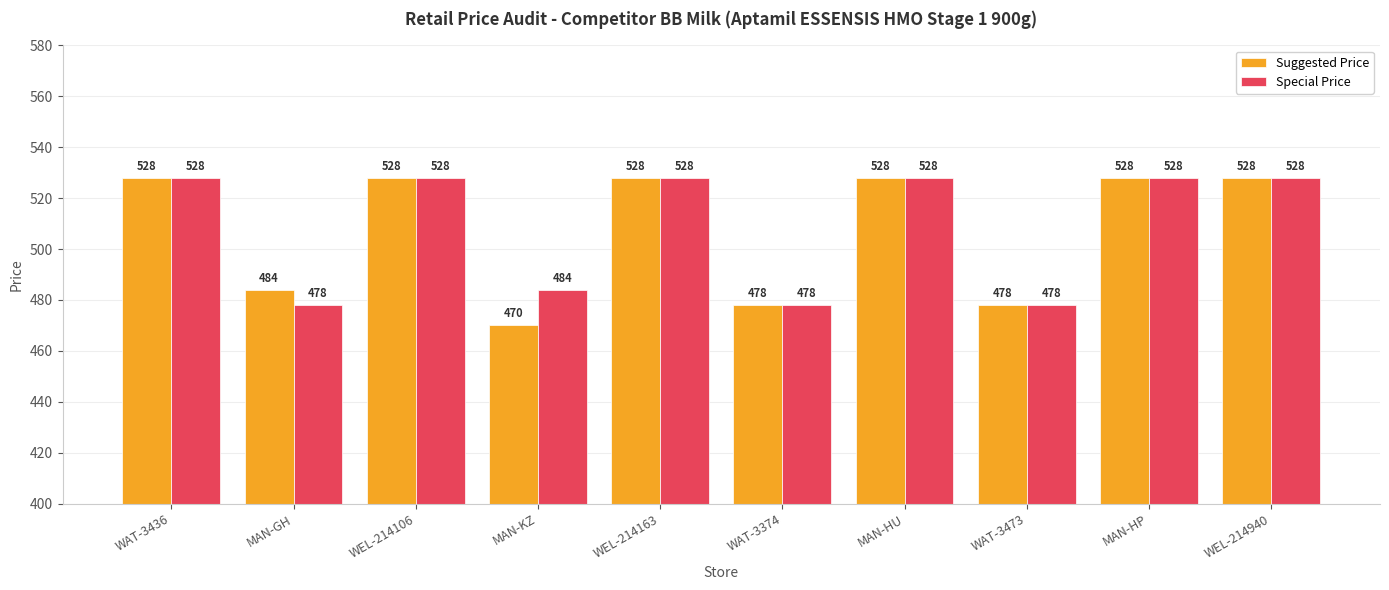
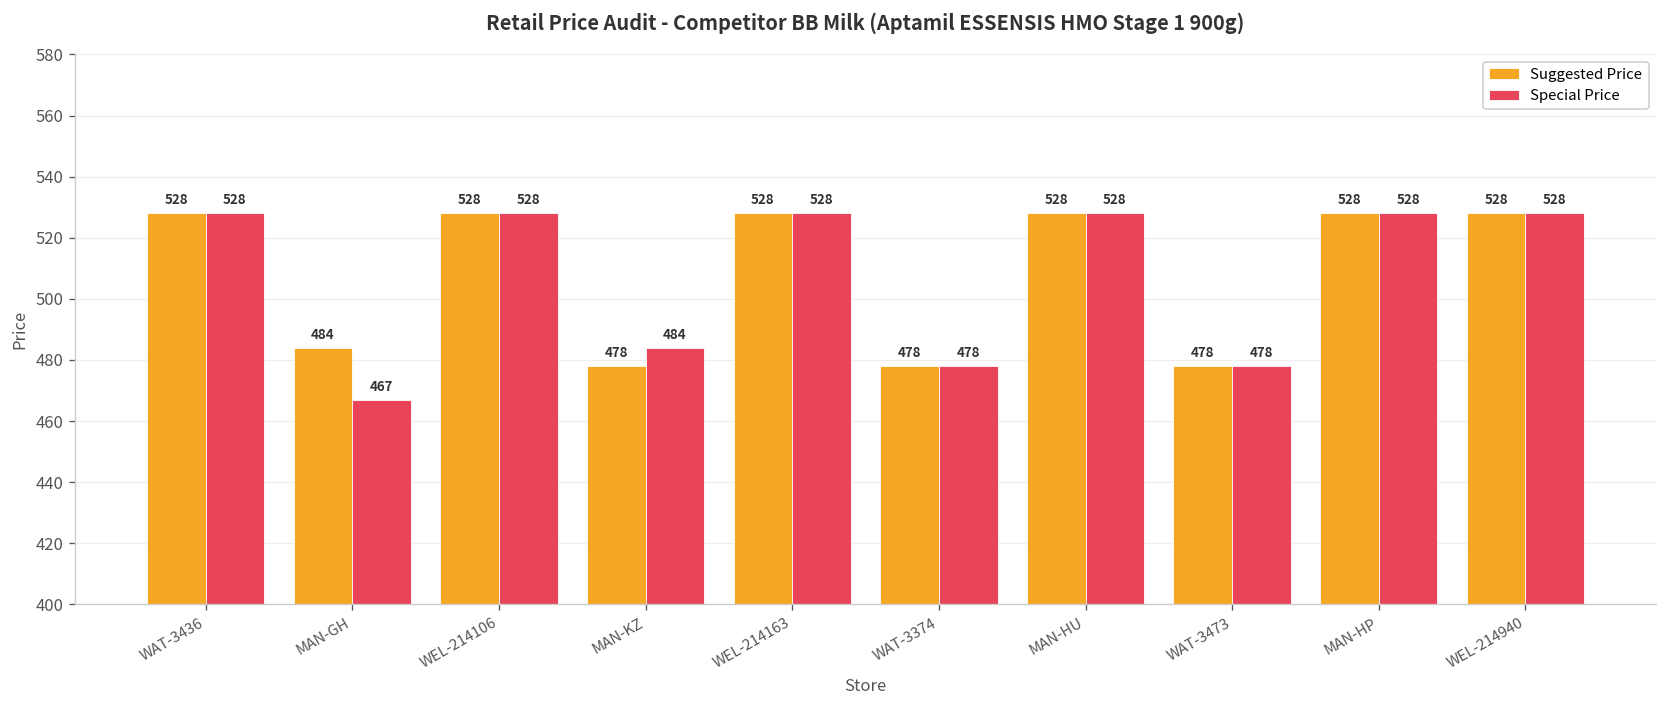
Special Price, MAN-GH: 478 -> 467
Suggested Price, MAN-KZ: 470 -> 478
